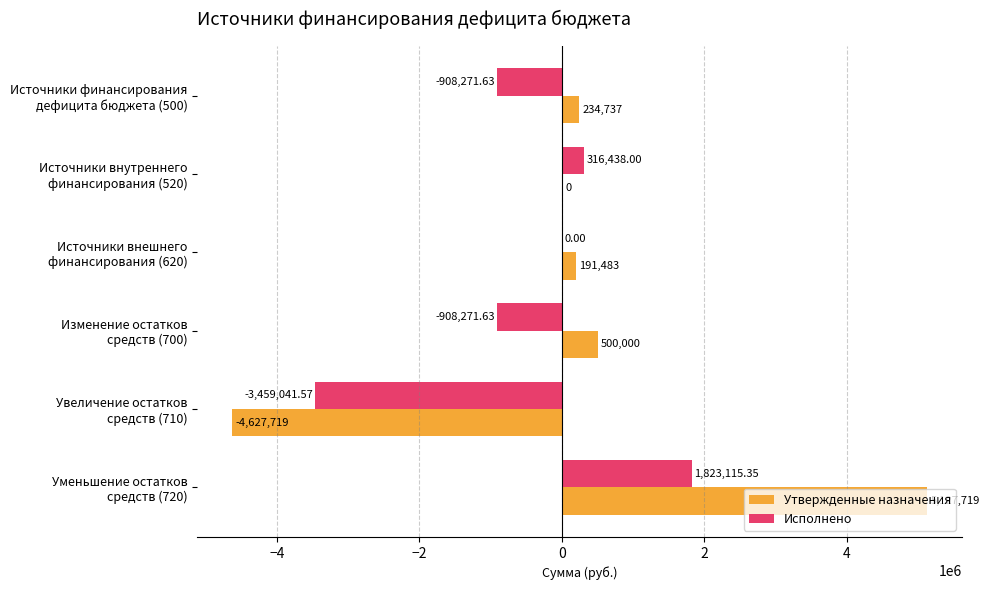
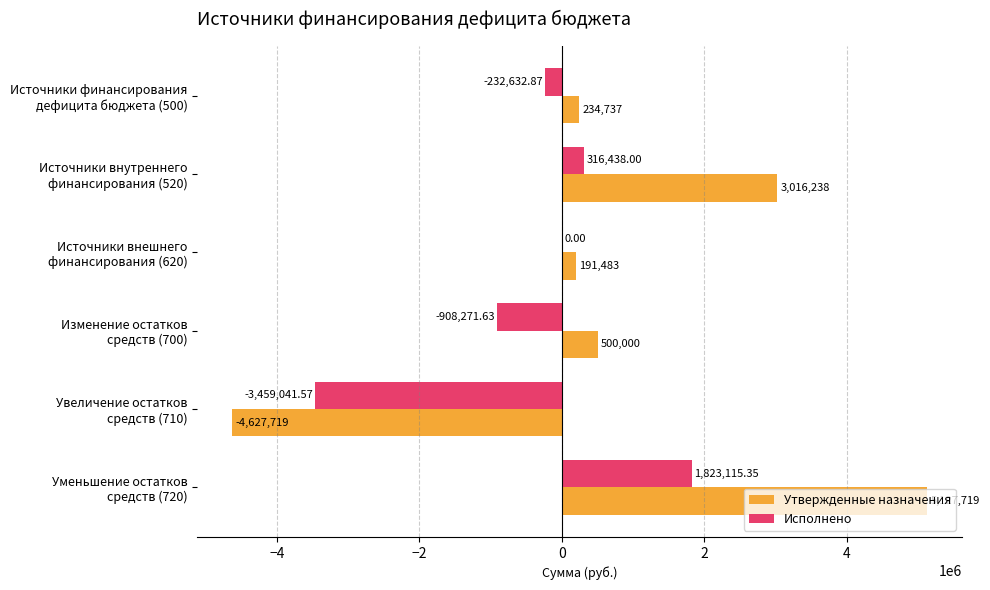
Исполнено, Источники финансирования дефицита бюджета (500): -908,271.63 -> -232,632.87
Утвержденные назначения, Источники внутреннего финансирования (520): 0 -> 3,016,238
